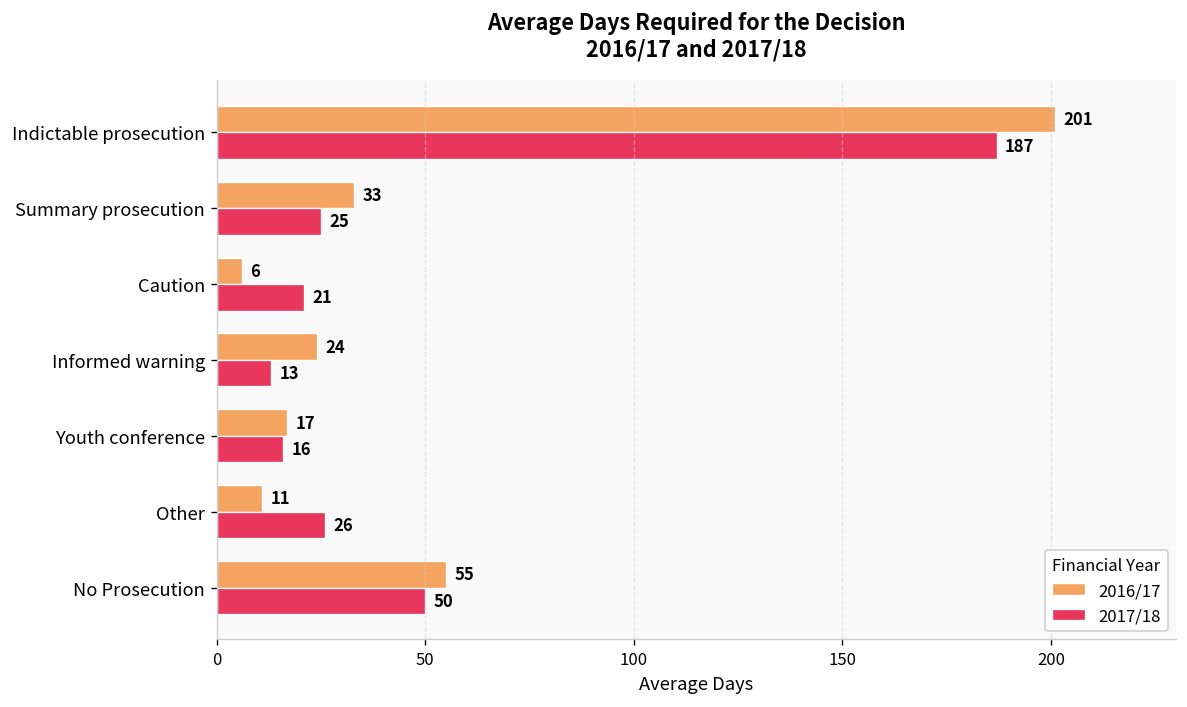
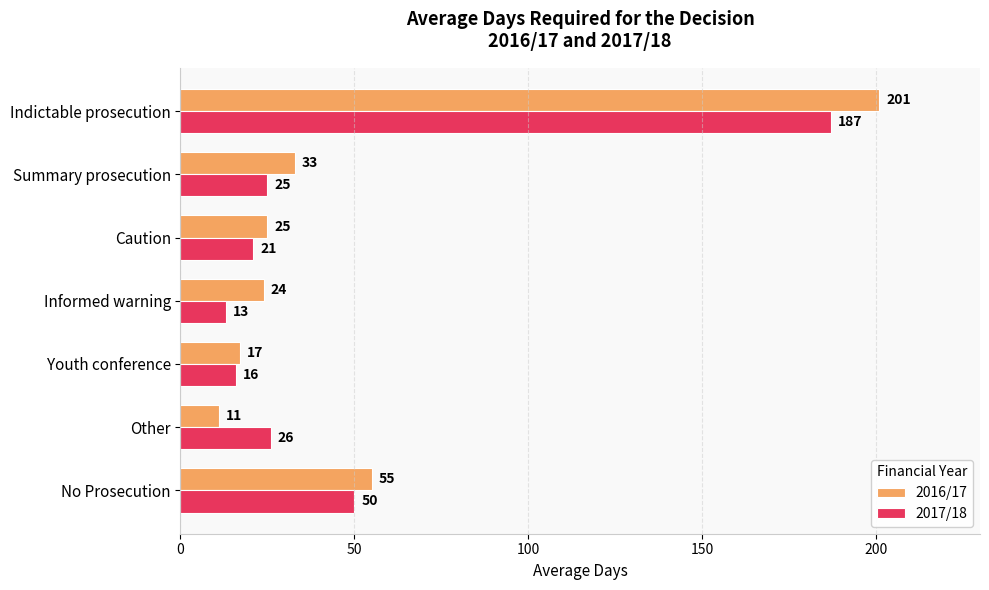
2016/17, Caution: 6 -> 25
